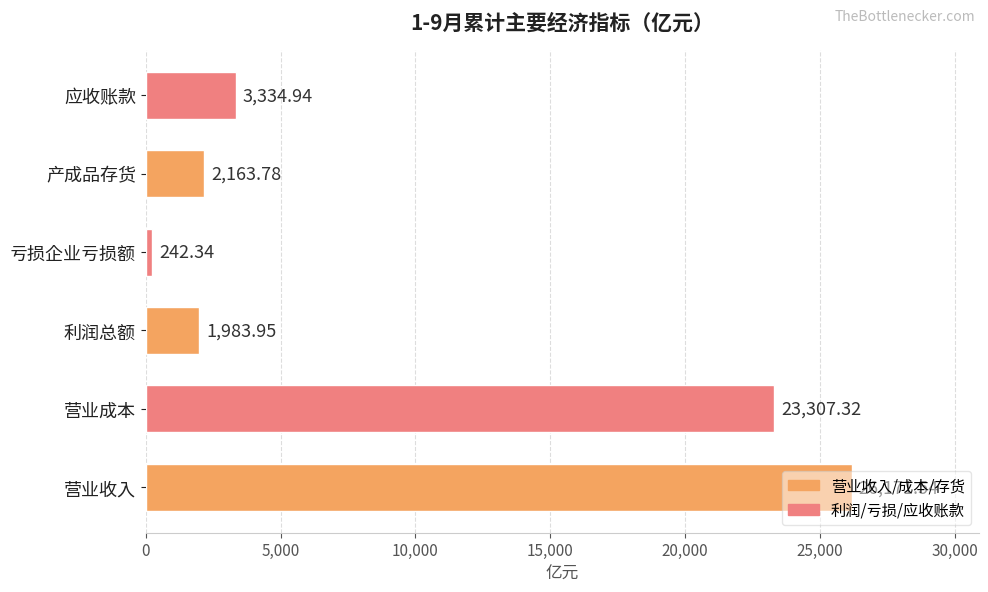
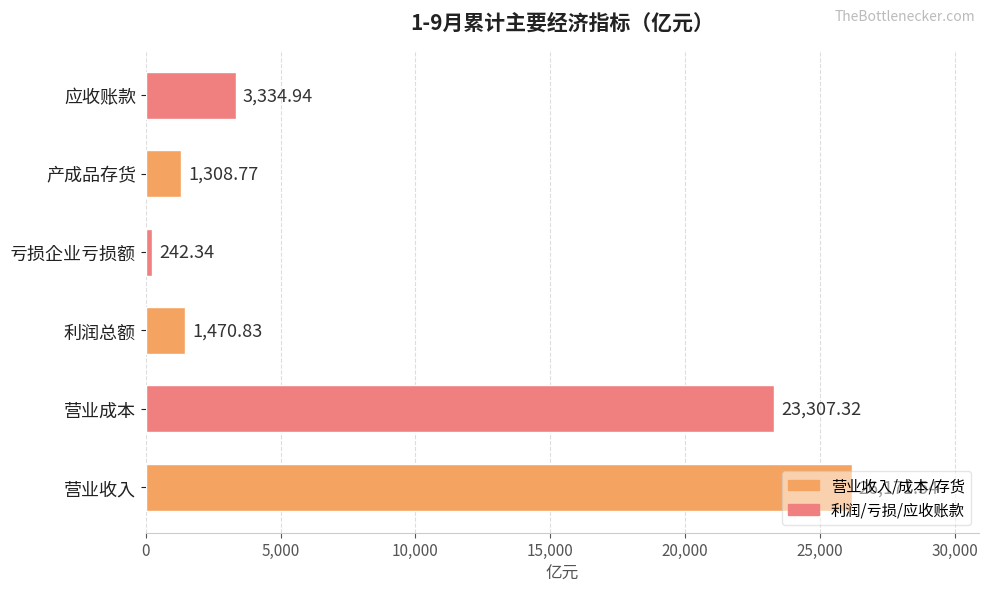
产成品存货: 2,163.78 -> 1,308.77
利润总额: 1,983.95 -> 1,470.83
